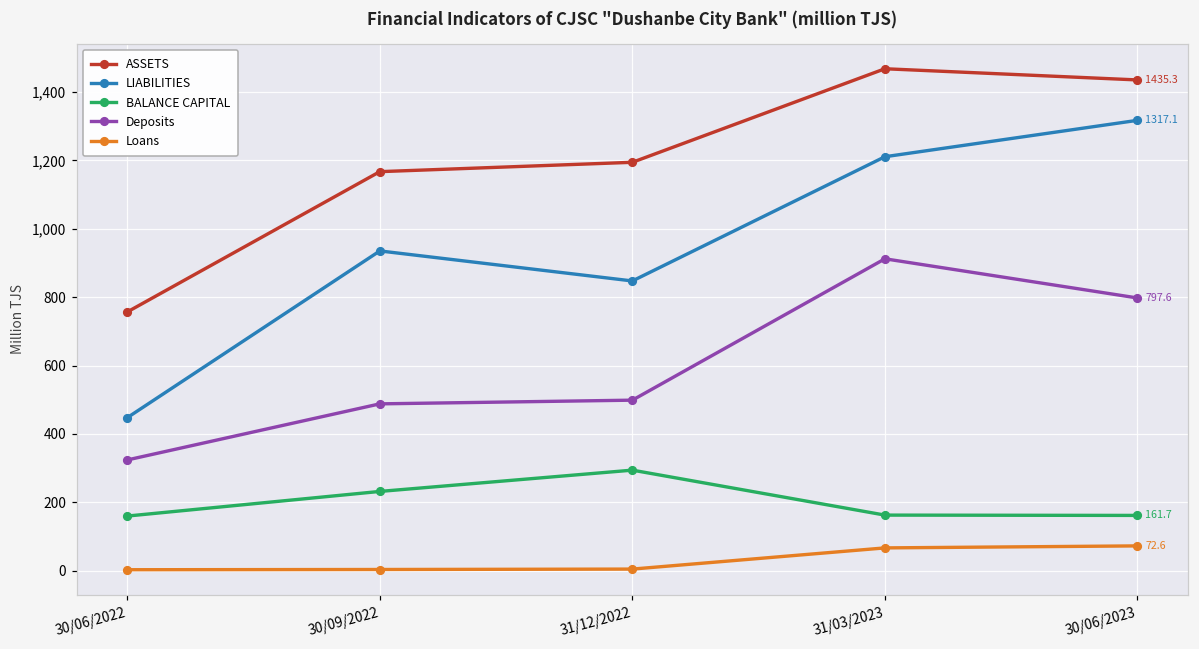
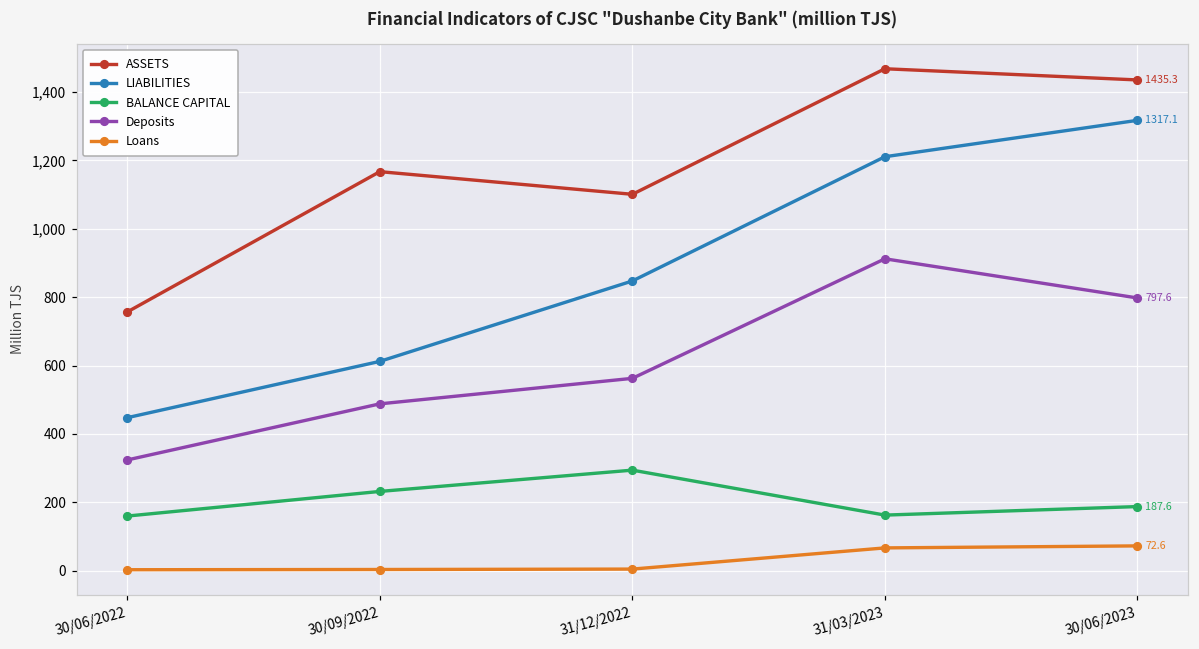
LIABILITIES, 30/09/2022: 940 -> 610
ASSETS, 31/12/2022: 1,190 -> 1,100
Deposits, 31/12/2022: 500 -> 560
BALANCE CAPITAL, 30/06/2023: 161.7 -> 187.6
